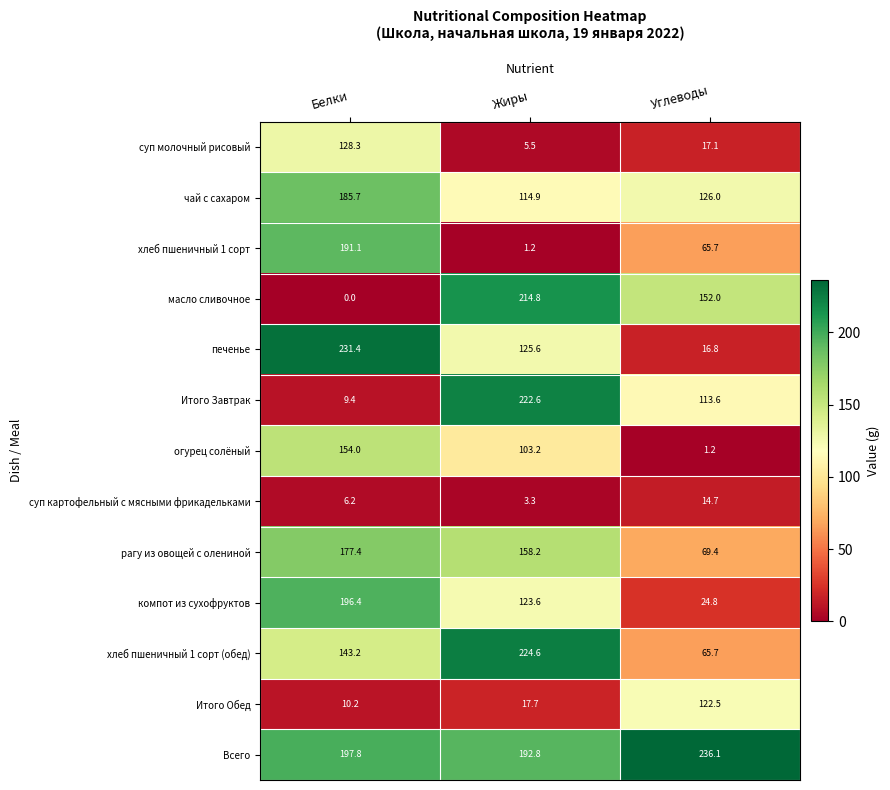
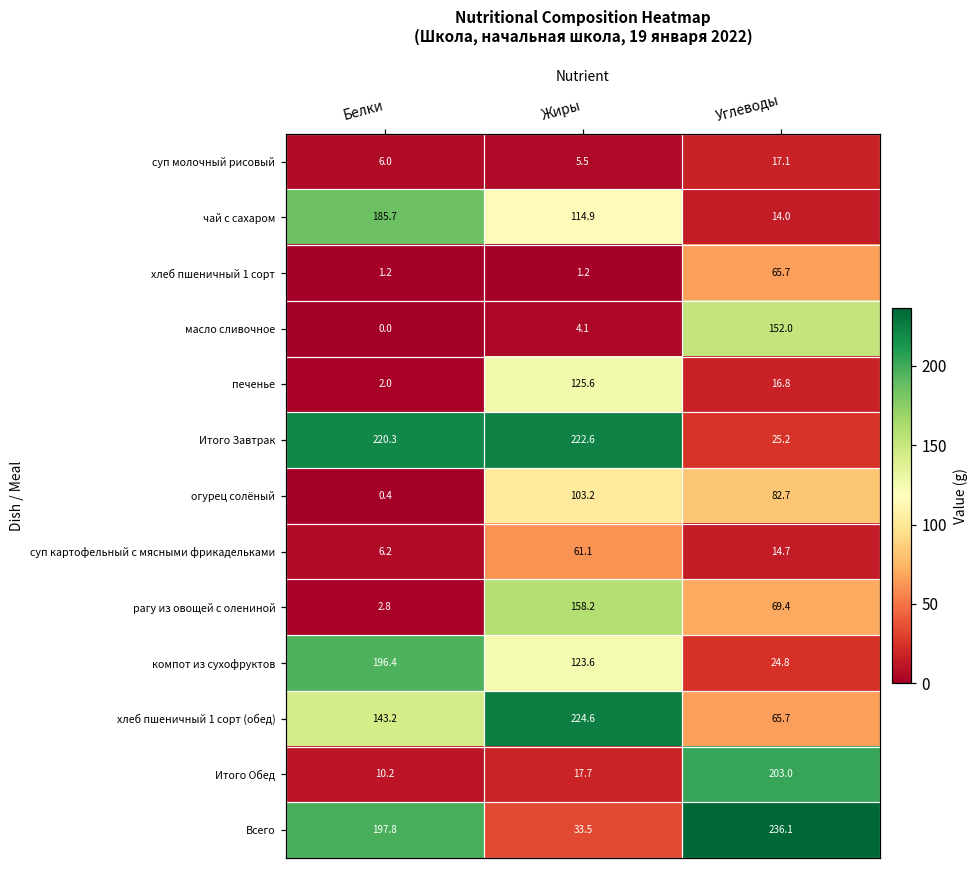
суп молочный рисовый, Белки: 128.3 -> 6.0
чай с сахаром, Углеводы: 126.0 -> 14.0
хлеб пшеничный 1 сорт, Белки: 191.1 -> 1.2
масло сливочное, Жиры: 214.8 -> 4.1
печенье, Белки: 231.4 -> 2.0
Итого Завтрак, Белки: 9.4 -> 220.3
Итого Завтрак, Углеводы: 113.6 -> 25.2
огурец солёный, Белки: 154.0 -> 0.4
огурец солёный, Углеводы: 1.2 -> 82.7
суп картофельный с мясными фрикадельками, Жиры: 3.3 -> 61.1
рагу из овощей с олениной, Белки: 177.4 -> 2.8
Итого Обед, Углеводы: 122.5 -> 203.0
Всего, Жиры: 192.8 -> 33.5
